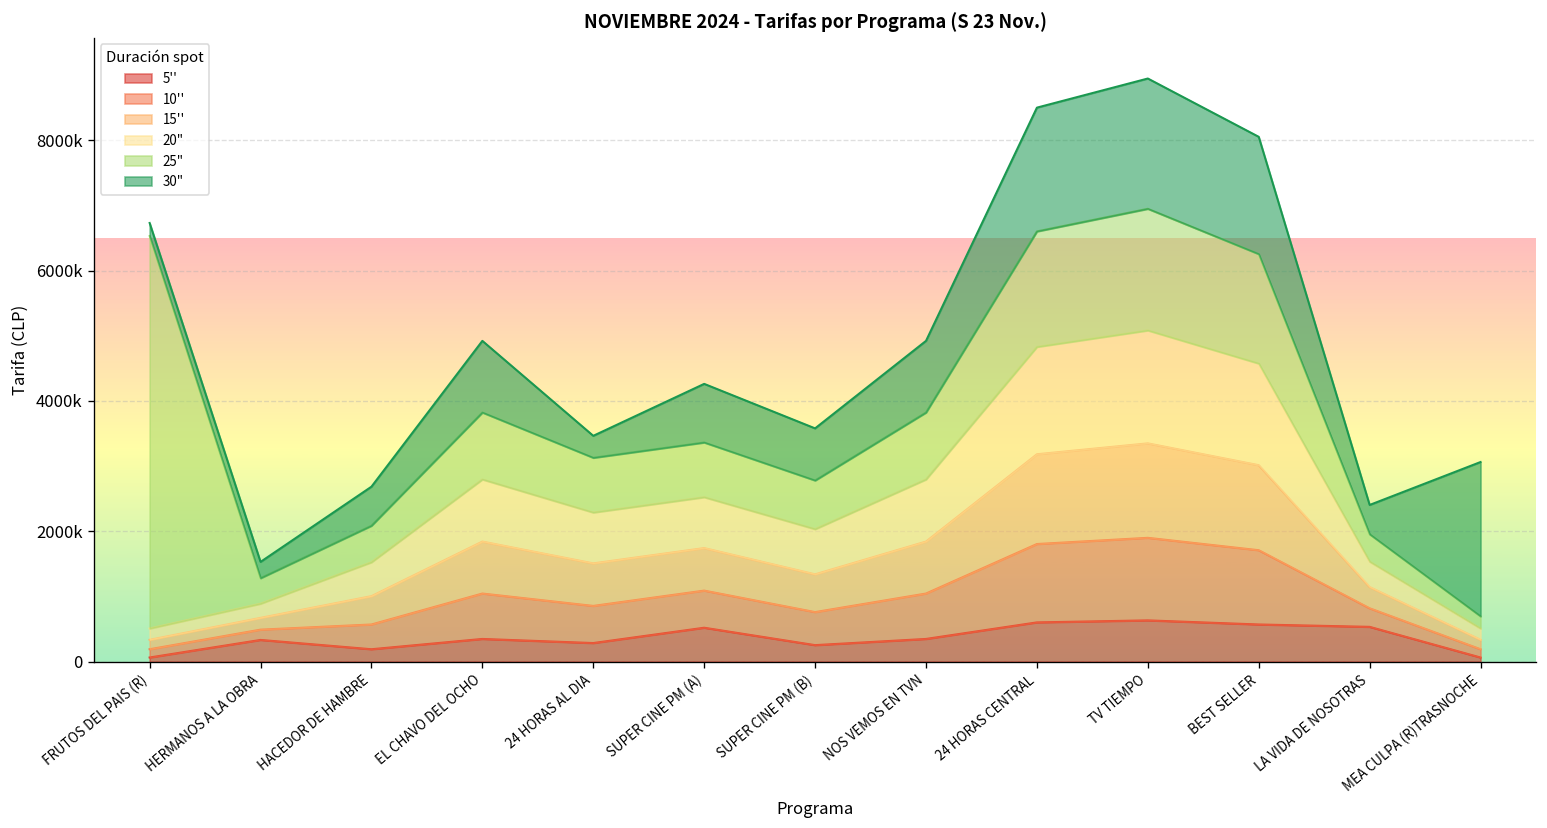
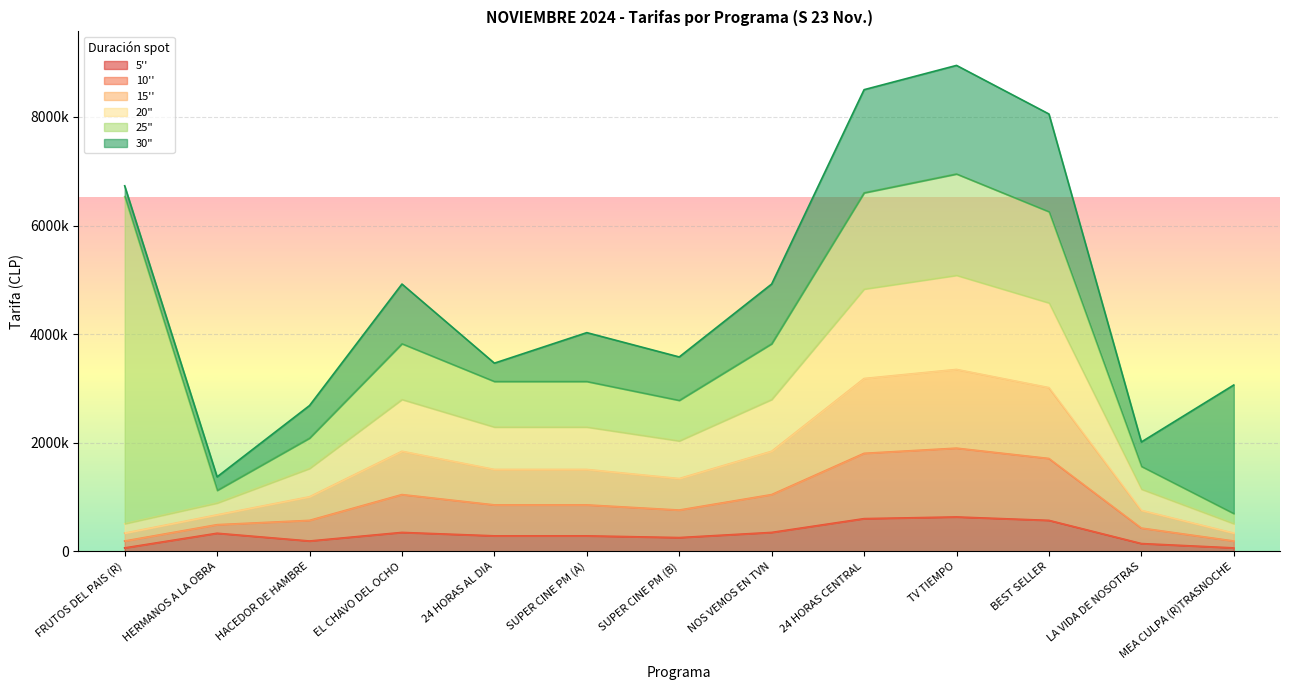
25", HERMANOS A LA OBRA: 400000 -> 200000
5'', SUPER CINE PM (A): 500000 -> 300000
5'', LA VIDA DE NOSOTRAS: 500000 -> 100000
